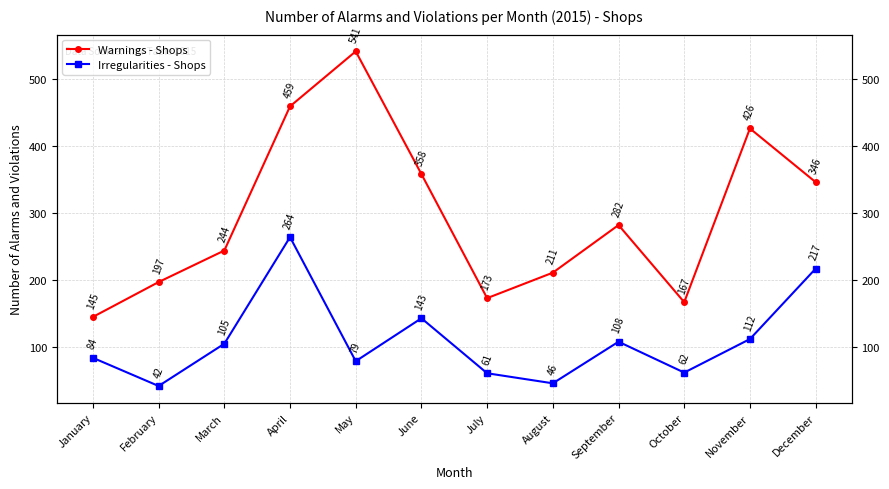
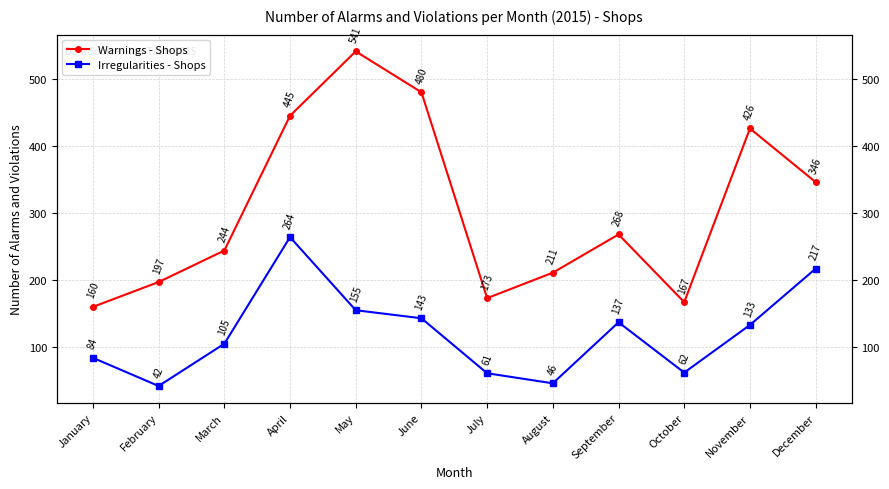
Warnings - Shops, January: 145 -> 160
Warnings - Shops, April: 459 -> 445
Irregularities - Shops, May: 79 -> 155
Warnings - Shops, June: 358 -> 480
Warnings - Shops, September: 282 -> 268
Irregularities - Shops, September: 108 -> 137
Irregularities - Shops, November: 112 -> 133
